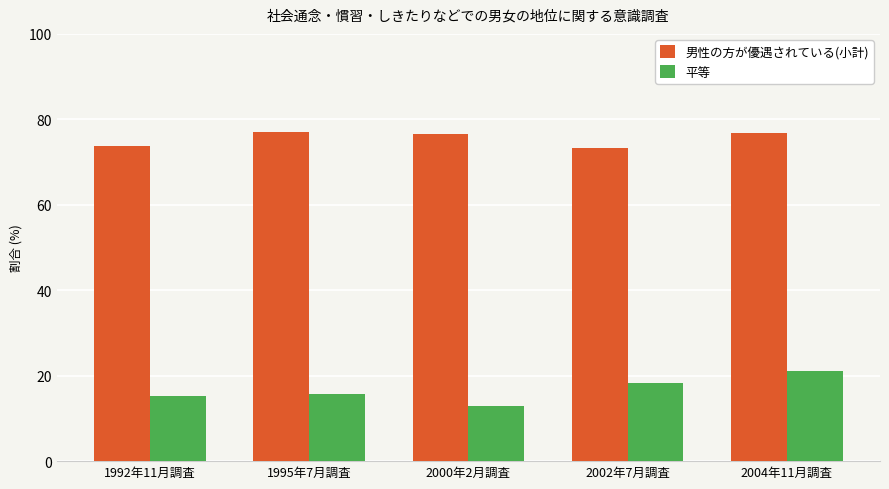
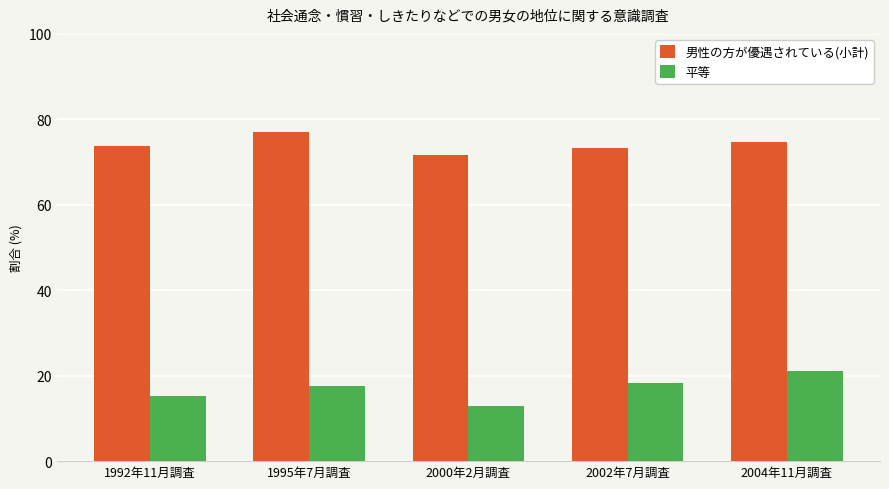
平等, 1995年7月調査: 16 -> 18
男性の方が優遇されている(小計), 2000年2月調査: 77 -> 72
男性の方が優遇されている(小計), 2004年11月調査: 77 -> 75
